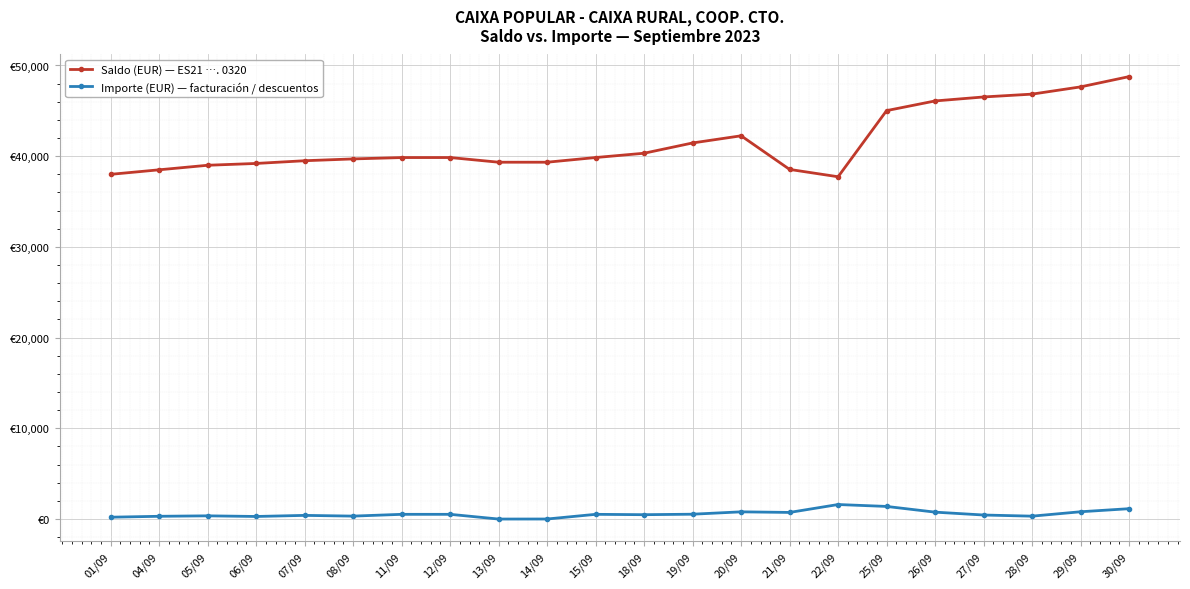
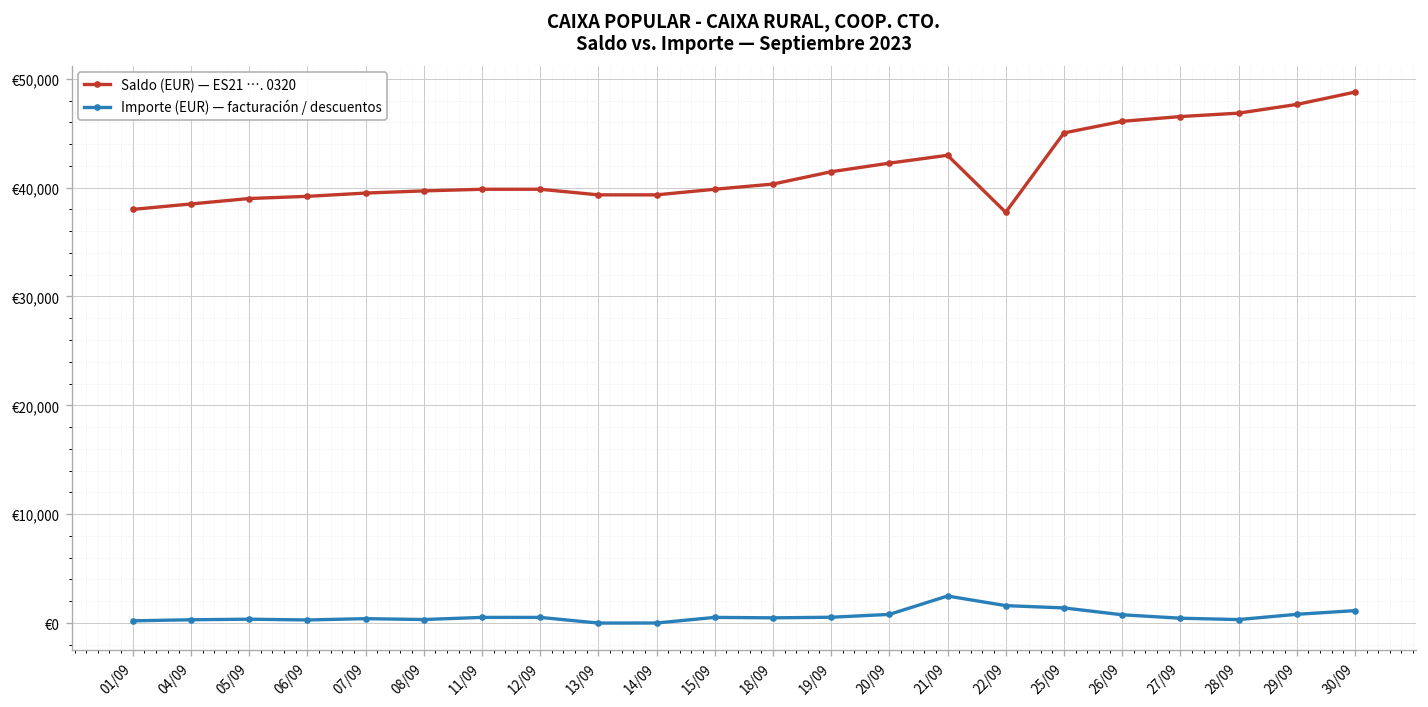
Saldo (EUR) — ES21 …. 0320, 21/09: €39,000 -> €43,000
Importe (EUR) — facturación / descuentos, 21/09: €1,000 -> €2,000
